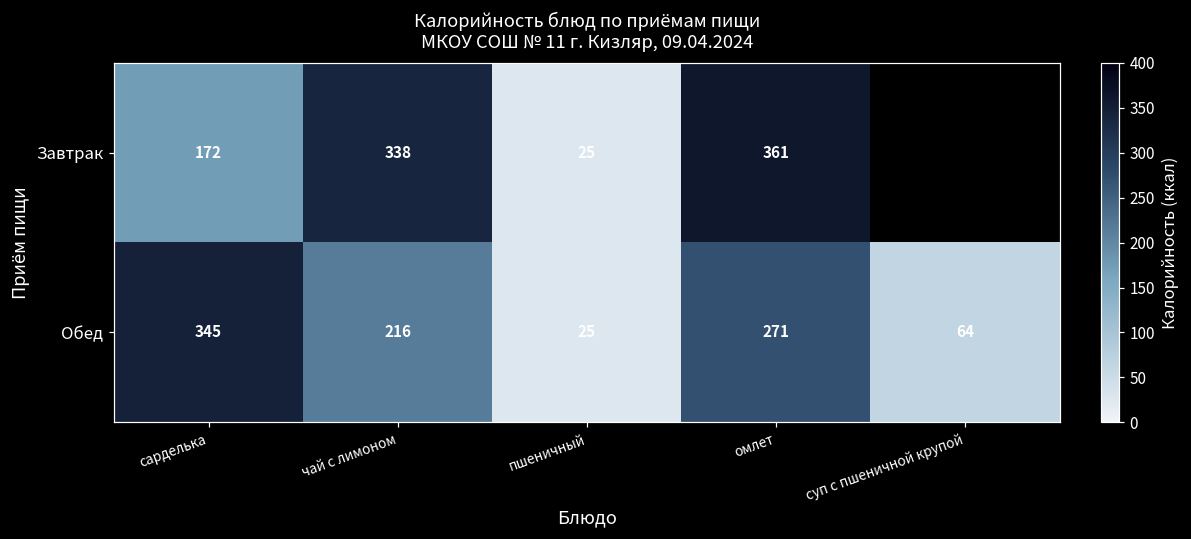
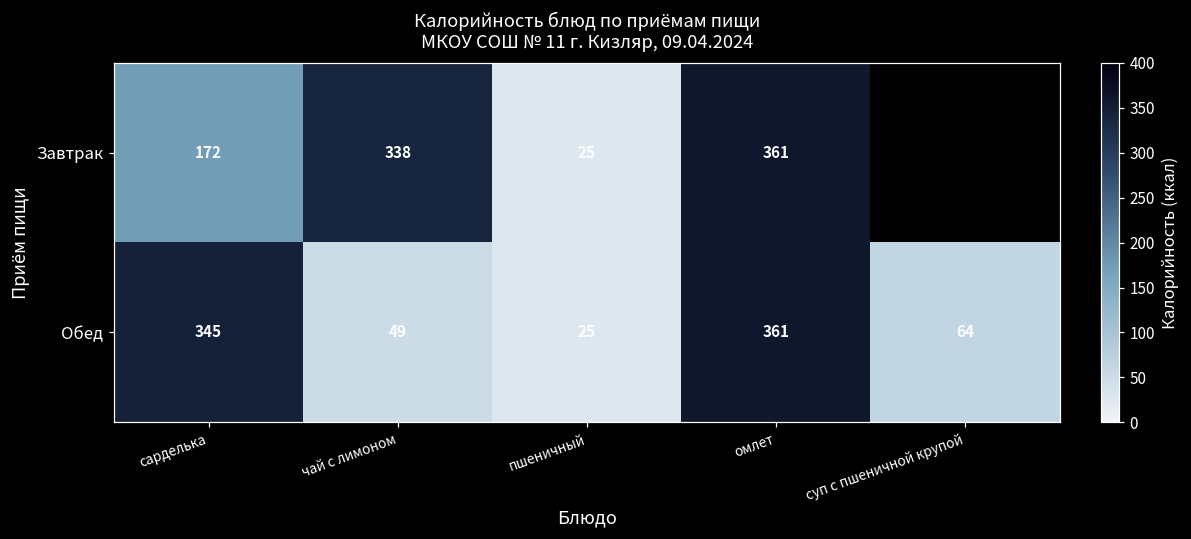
Обед, чай с лимоном: 216 -> 49
Обед, омлет: 271 -> 361
